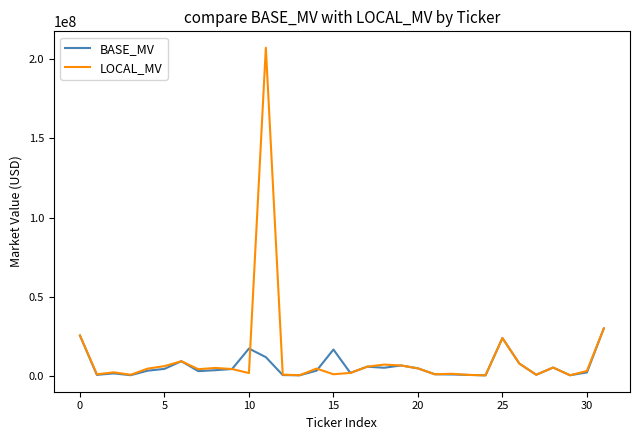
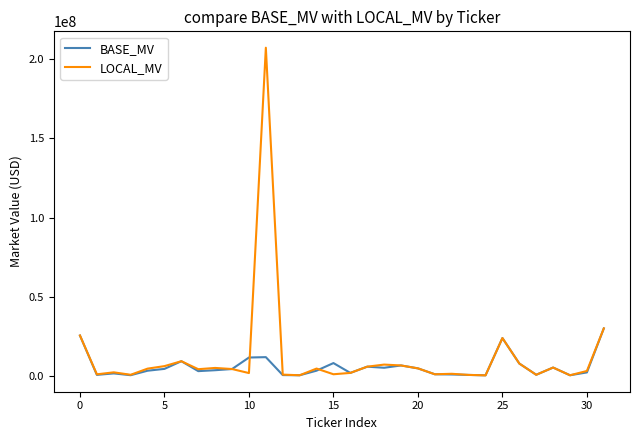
BASE_MV, 10: 17000000 -> 12000000
BASE_MV, 15: 17000000 -> 8000000
